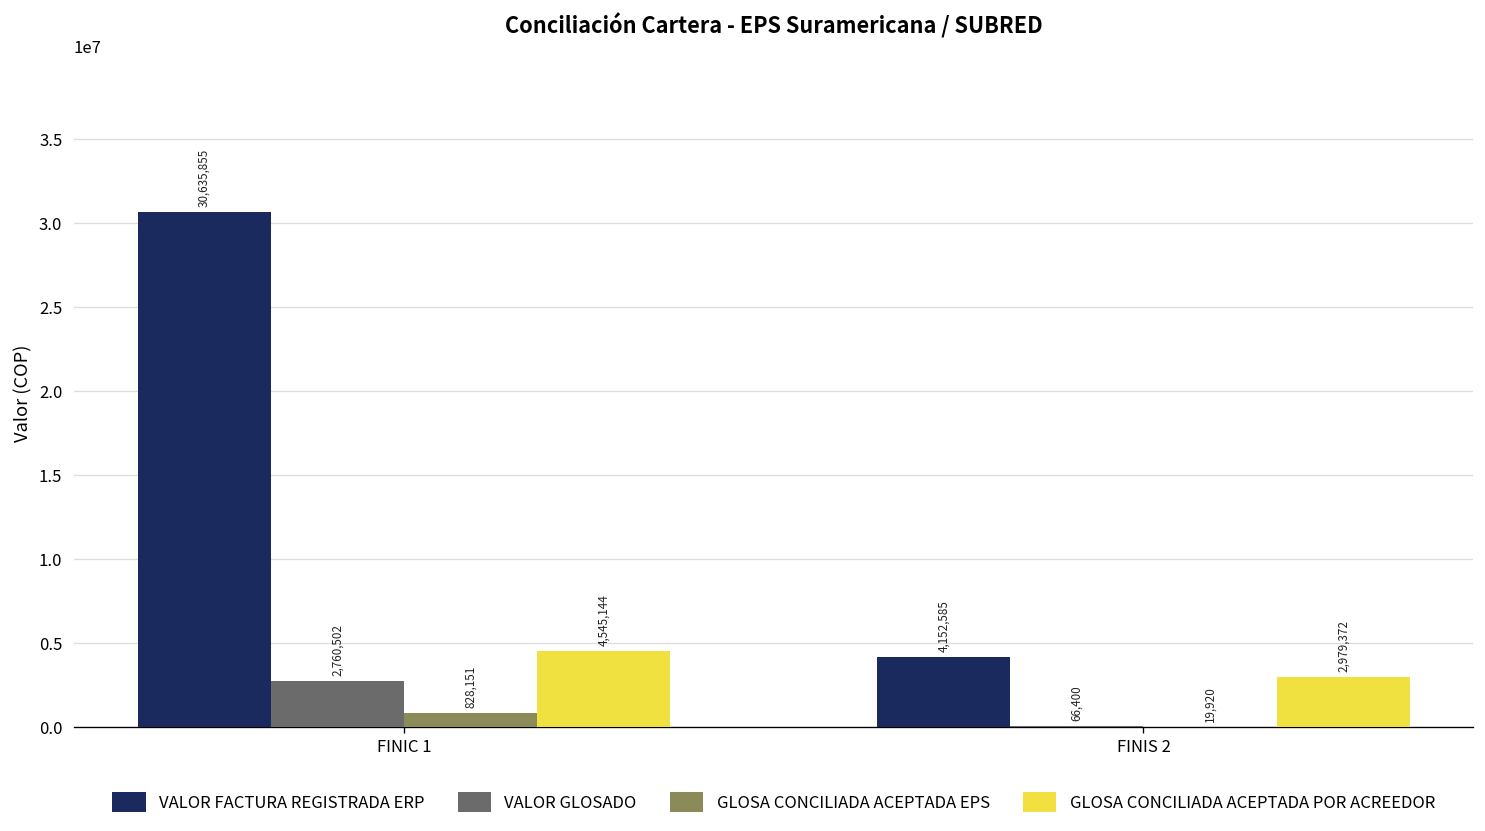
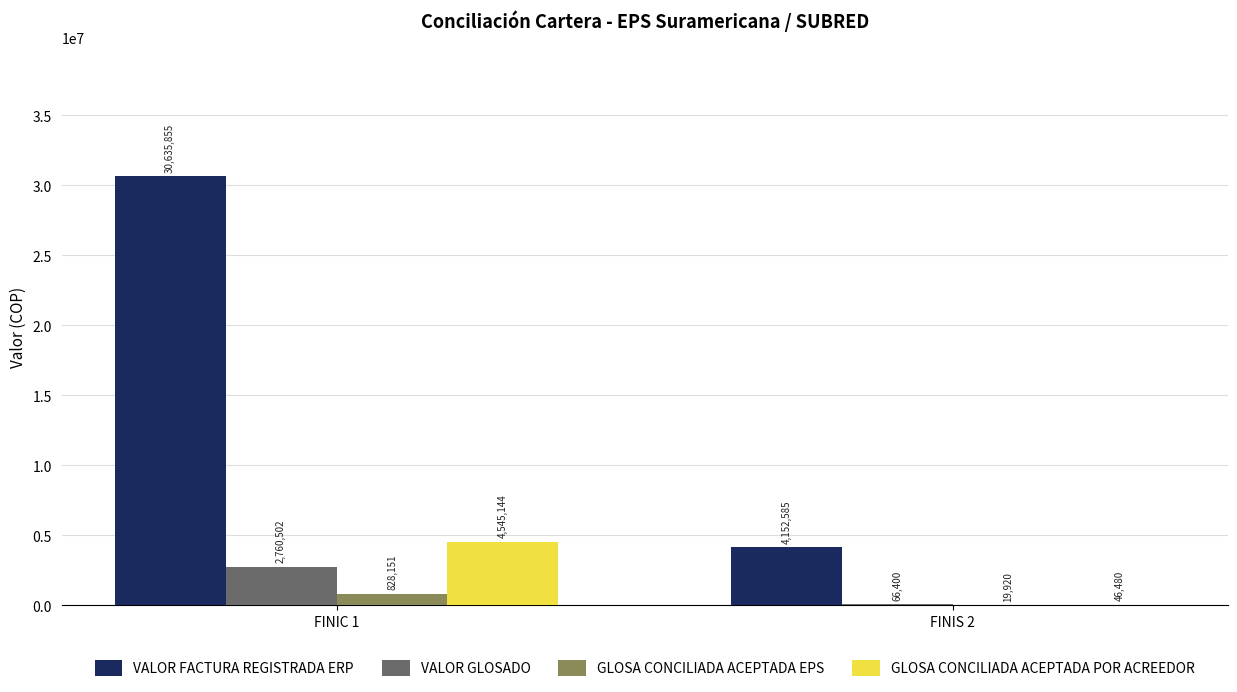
GLOSA CONCILIADA ACEPTADA POR ACREEDOR, FINIS 2: 2,979,372 -> 46,480
